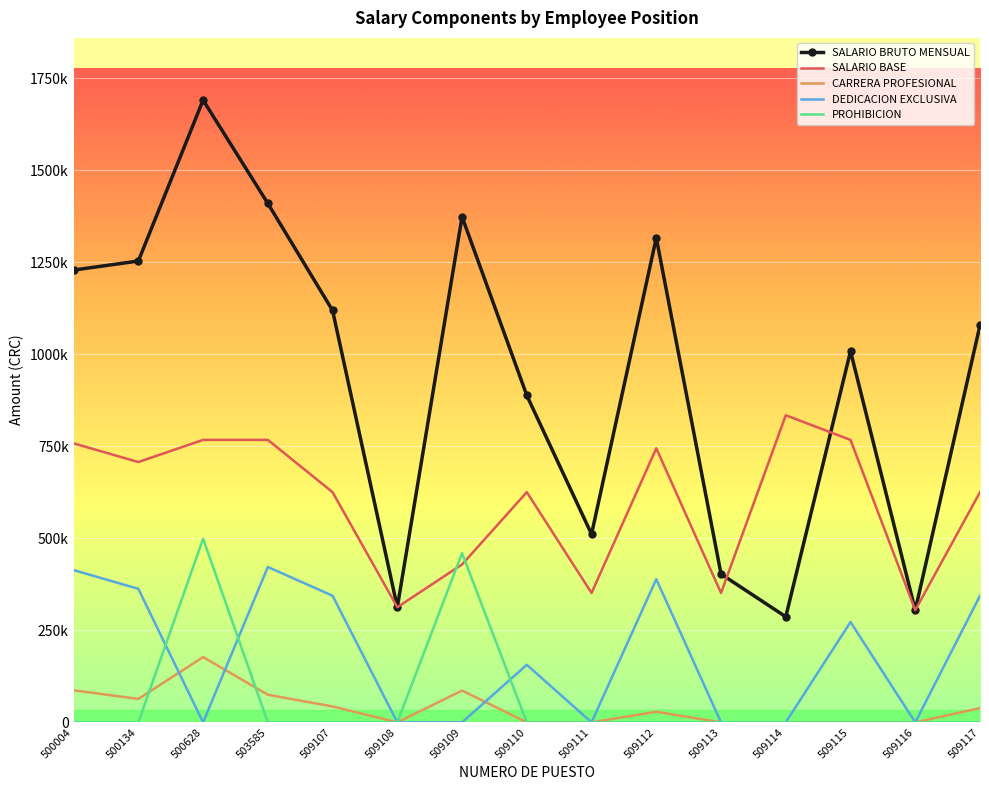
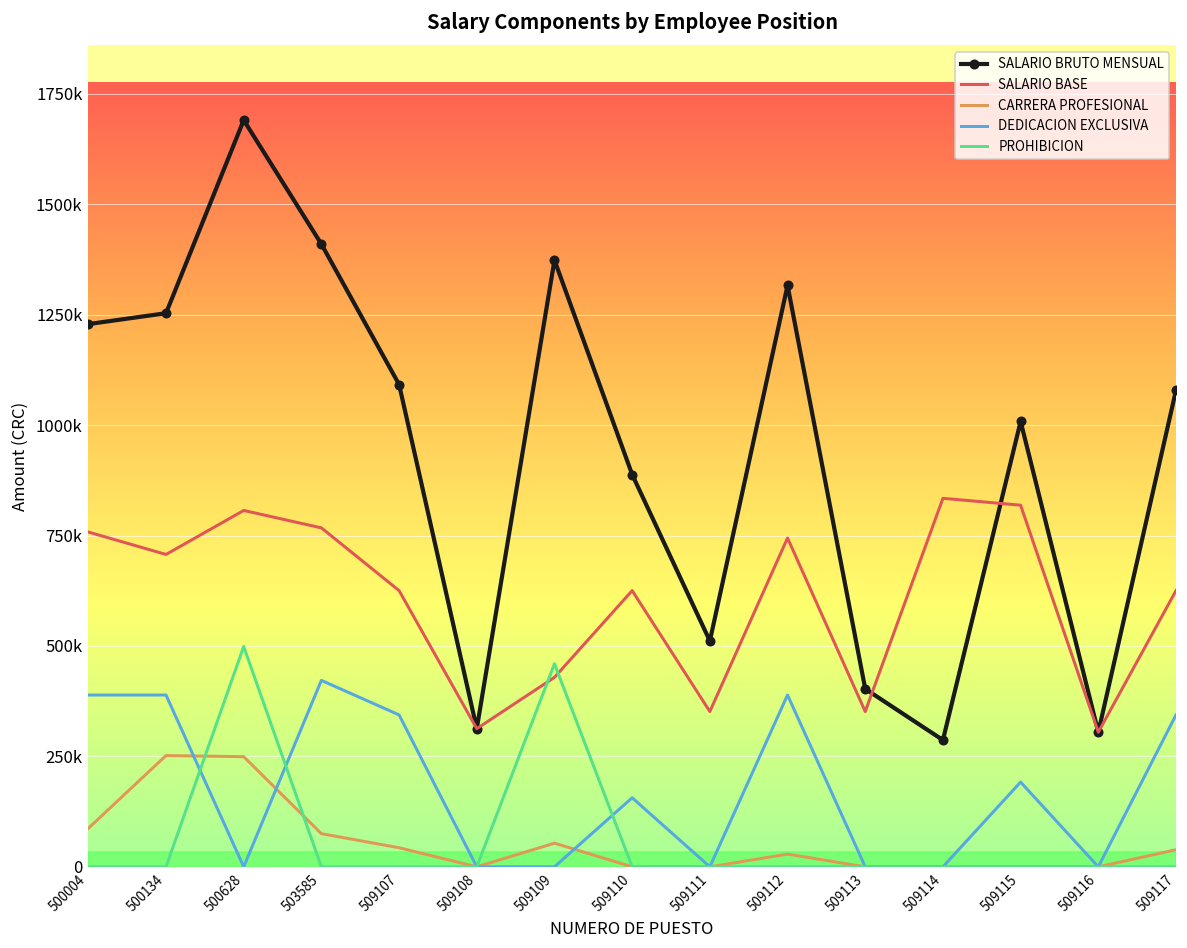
DEDICACION EXCLUSIVA, 500004: 410000 -> 390000
CARRERA PROFESIONAL, 500134: 60000 -> 250000
DEDICACION EXCLUSIVA, 500134: 360000 -> 390000
SALARIO BASE, 500628: 770000 -> 810000
CARRERA PROFESIONAL, 500628: 180000 -> 250000
SALARIO BRUTO MENSUAL, 509107: 1120000 -> 1090000
CARRERA PROFESIONAL, 509109: 90000 -> 50000
SALARIO BASE, 509115: 770000 -> 820000
DEDICACION EXCLUSIVA, 509115: 270000 -> 190000
